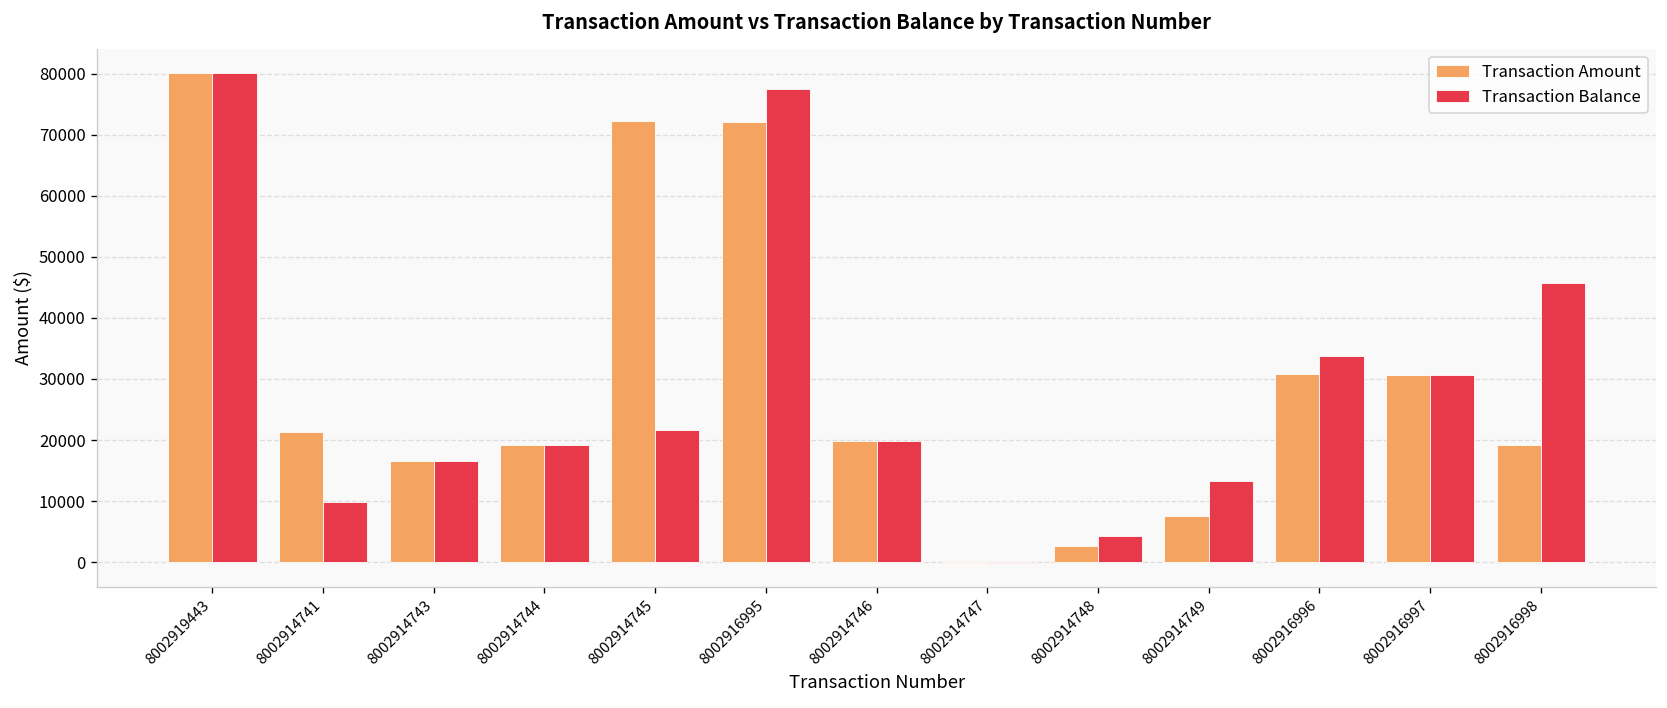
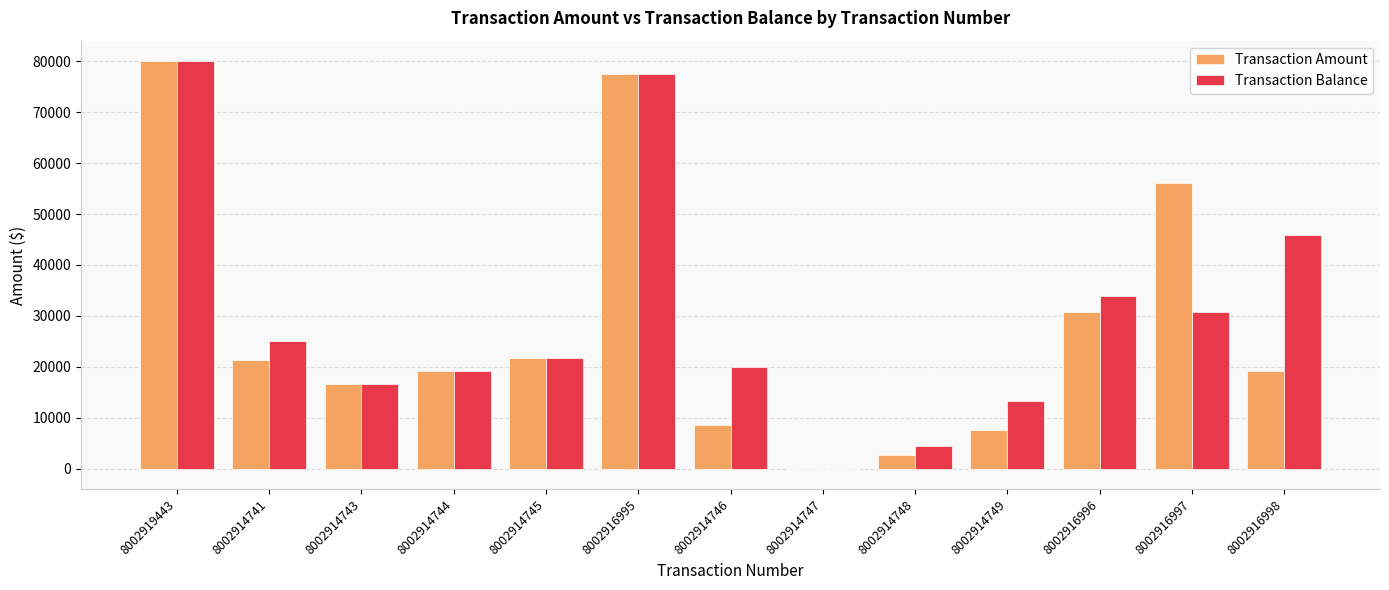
Transaction Balance, 8002914741: 10000 -> 25000
Transaction Amount, 8002914745: 72000 -> 22000
Transaction Amount, 8002916995: 72000 -> 77000
Transaction Amount, 8002914746: 20000 -> 9000
Transaction Amount, 8002916997: 31000 -> 56000
